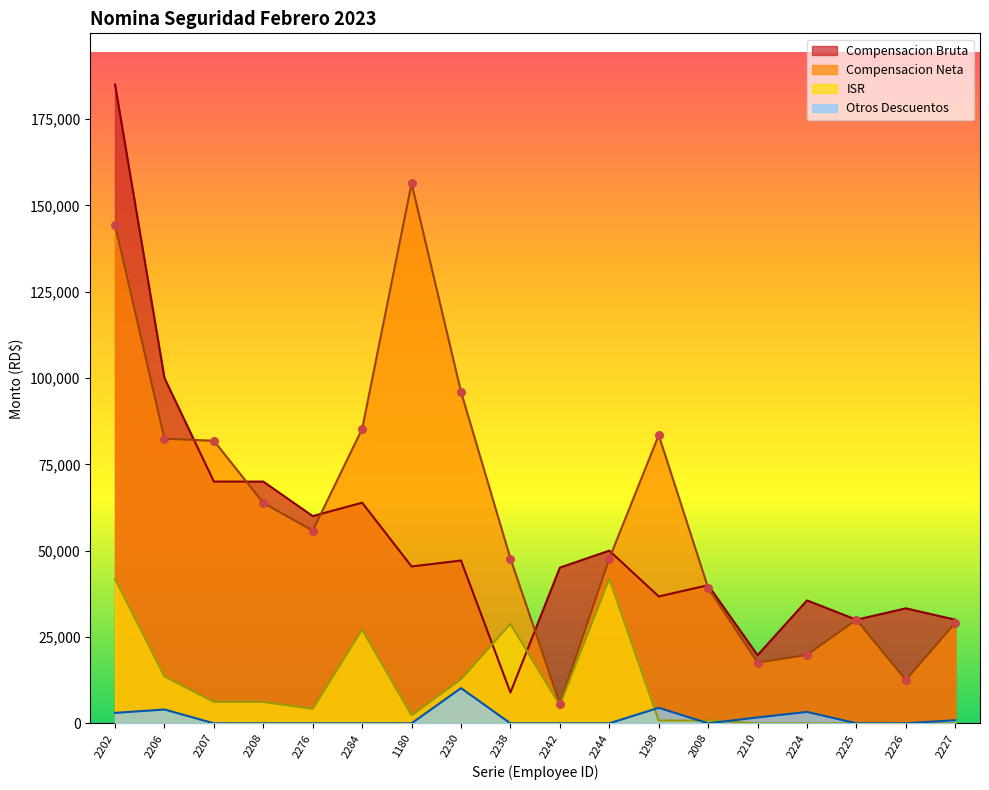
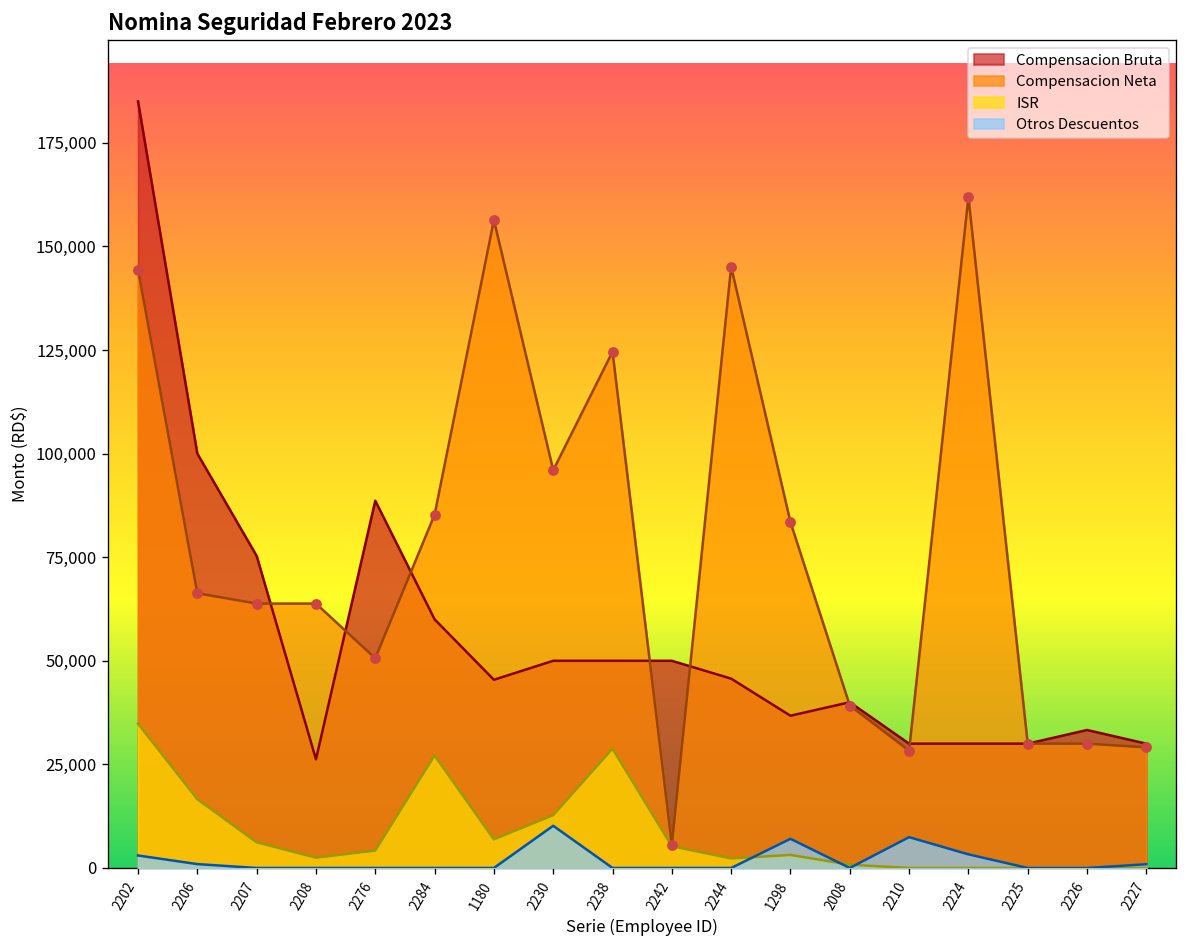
ISR, 2202: 42,000 -> 35,000
Compensacion Neta, 2206: 82,000 -> 66,000
ISR, 2206: 14,000 -> 17,000
Otros Descuentos, 2206: 4,000 -> 1,000
Compensacion Bruta, 2207: 70,000 -> 75,000
Compensacion Neta, 2207: 82,000 -> 64,000
Compensacion Bruta, 2208: 70,000 -> 26,000
ISR, 2208: 6,000 -> 2,000
Compensacion Bruta, 2276: 60,000 -> 89,000
Compensacion Neta, 2276: 56,000 -> 51,000
Compensacion Bruta, 2284: 64,000 -> 60,000
ISR, 1180: 2,000 -> 7,000
Compensacion Bruta, 2230: 47,000 -> 50,000
Compensacion Bruta, 2238: 9,000 -> 50,000
Compensacion Neta, 2238: 48,000 -> 125,000
Compensacion Bruta, 2242: 45,000 -> 50,000
Compensacion Bruta, 2244: 50,000 -> 46,000
Compensacion Neta, 2244: 48,000 -> 145,000
ISR, 2244: 42,000 -> 2,000
ISR, 1298: 1,000 -> 3,000
Otros Descuentos, 1298: 4,000 -> 7,000
Compensacion Bruta, 2210: 20,000 -> 30,000
Compensacion Neta, 2210: 18,000 -> 28,000
Otros Descuentos, 2210: 2,000 -> 7,000
Compensacion Bruta, 2224: 36,000 -> 30,000
Compensacion Neta, 2224: 20,000 -> 162,000
Compensacion Neta, 2226: 13,000 -> 30,000
